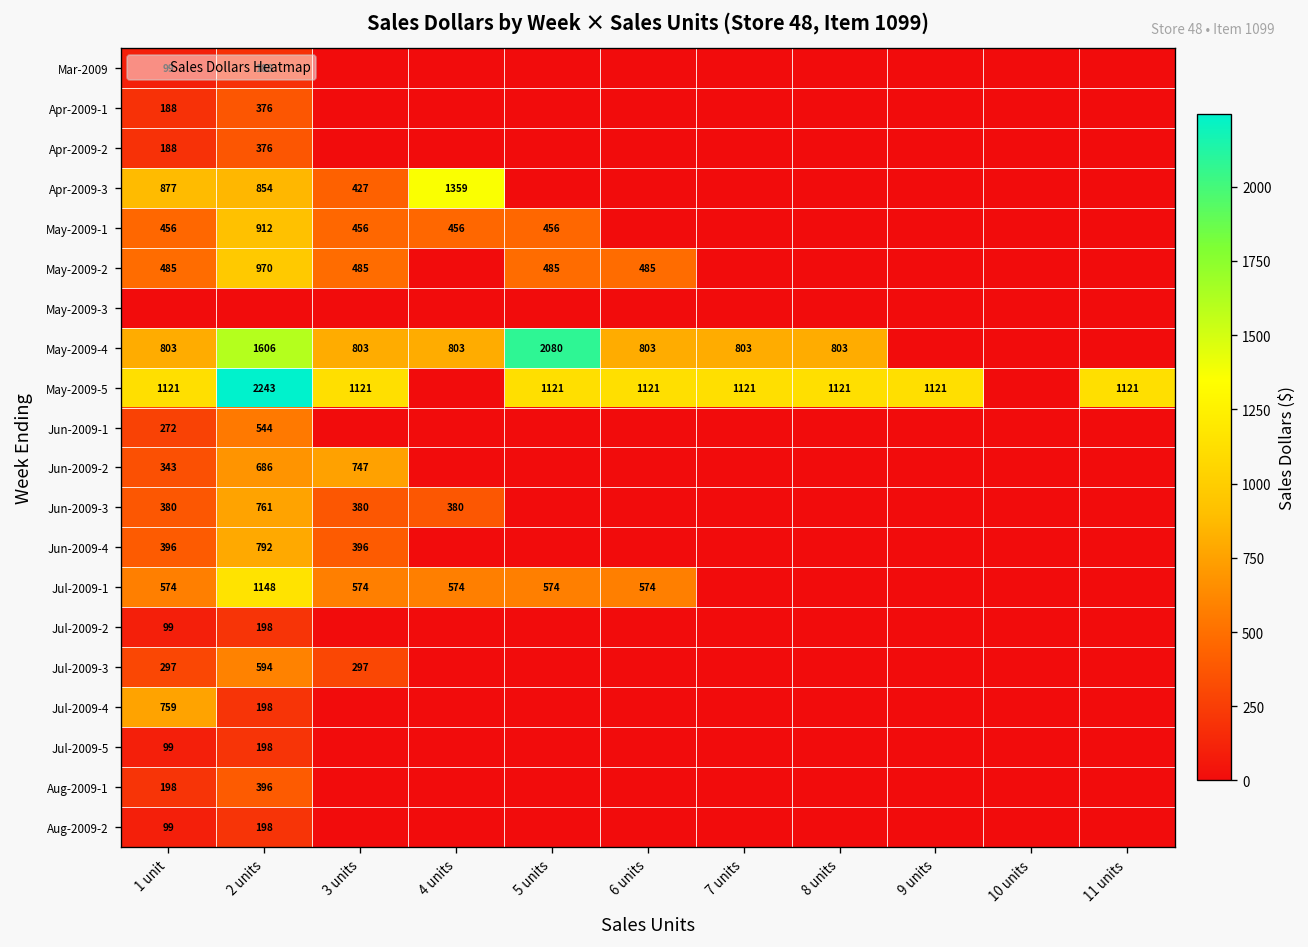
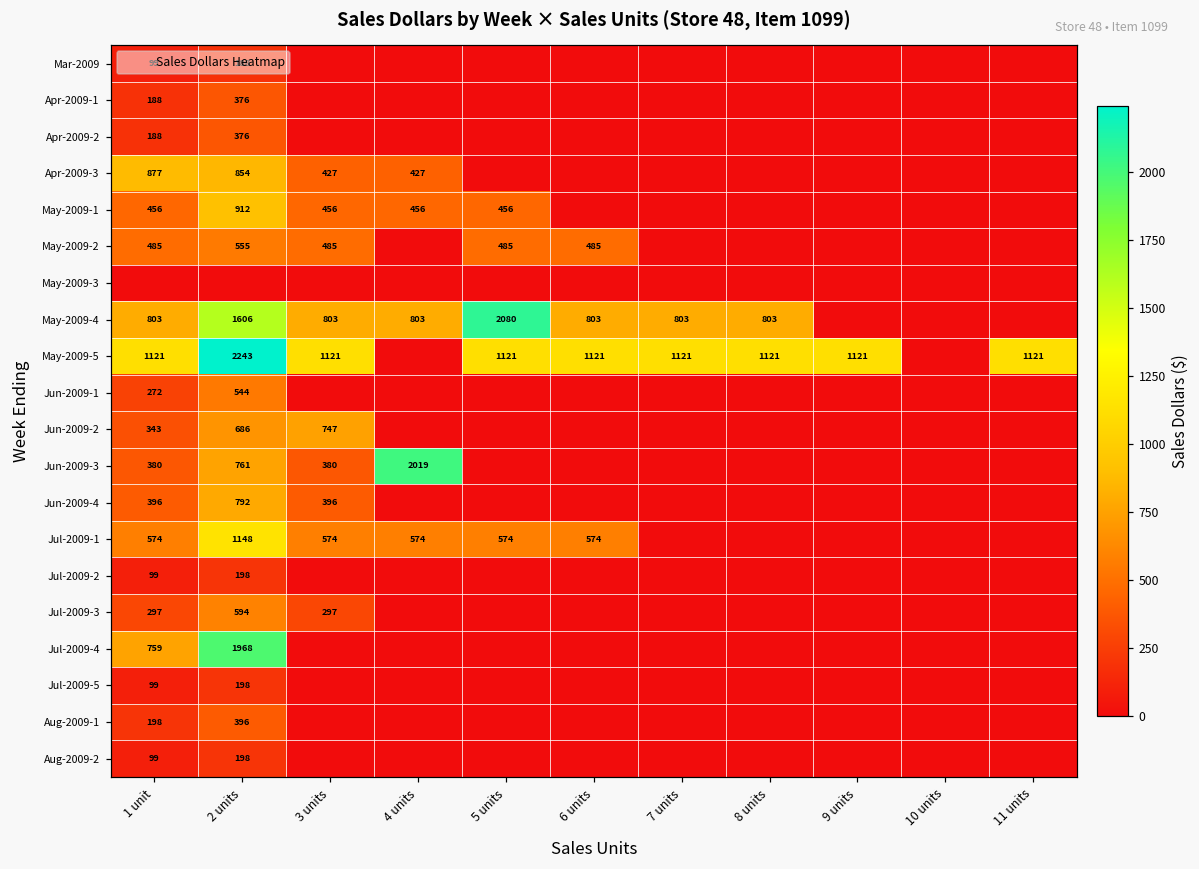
Apr-2009-3, 4 units: 1359 -> 427
May-2009-2, 2 units: 970 -> 555
Jun-2009-3, 4 units: 380 -> 2019
Jul-2009-4, 2 units: 198 -> 1968
